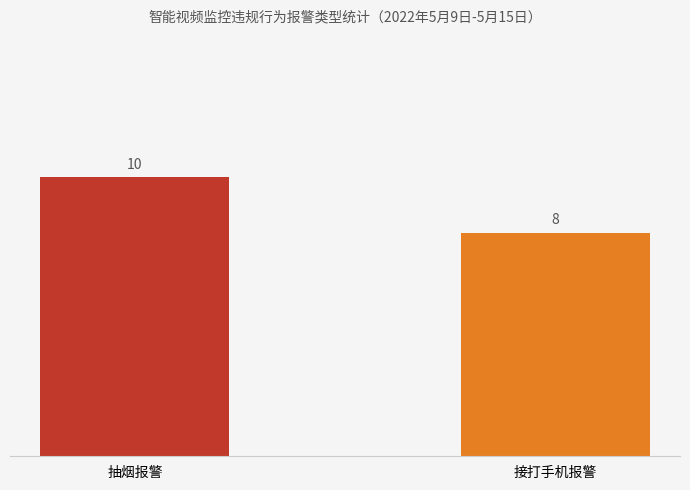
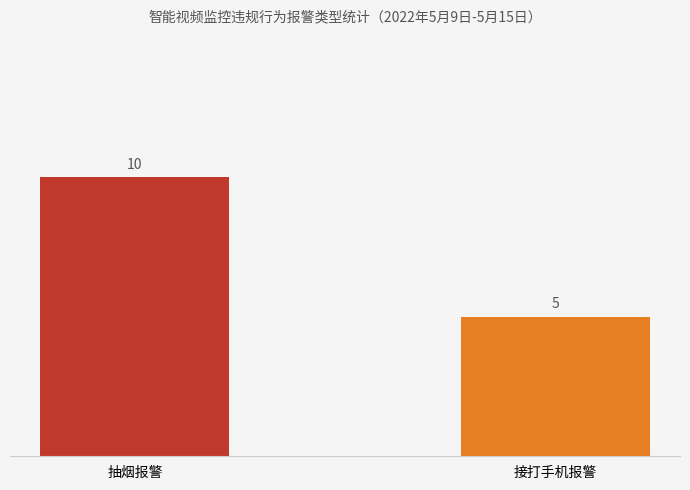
接打手机报警: 8 -> 5
